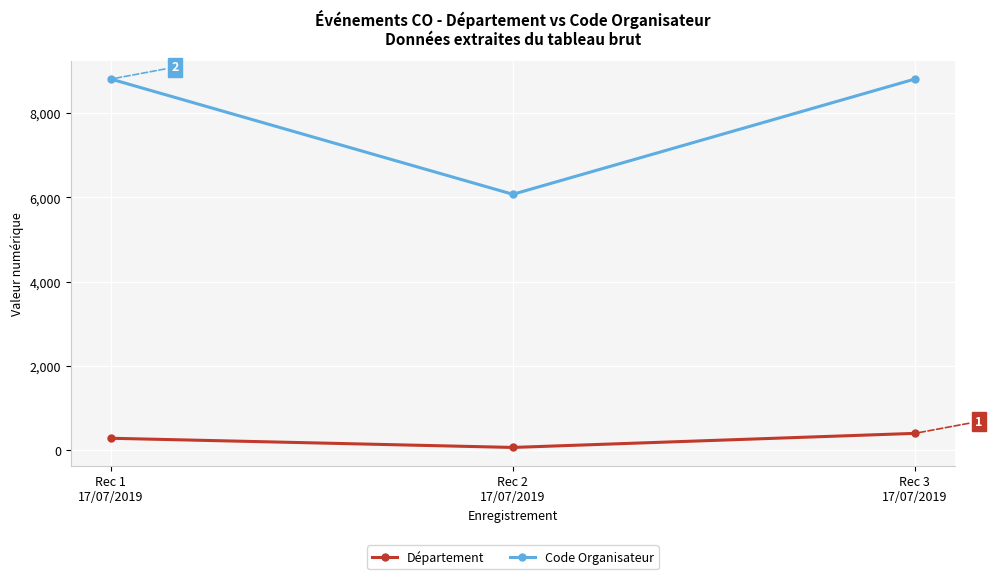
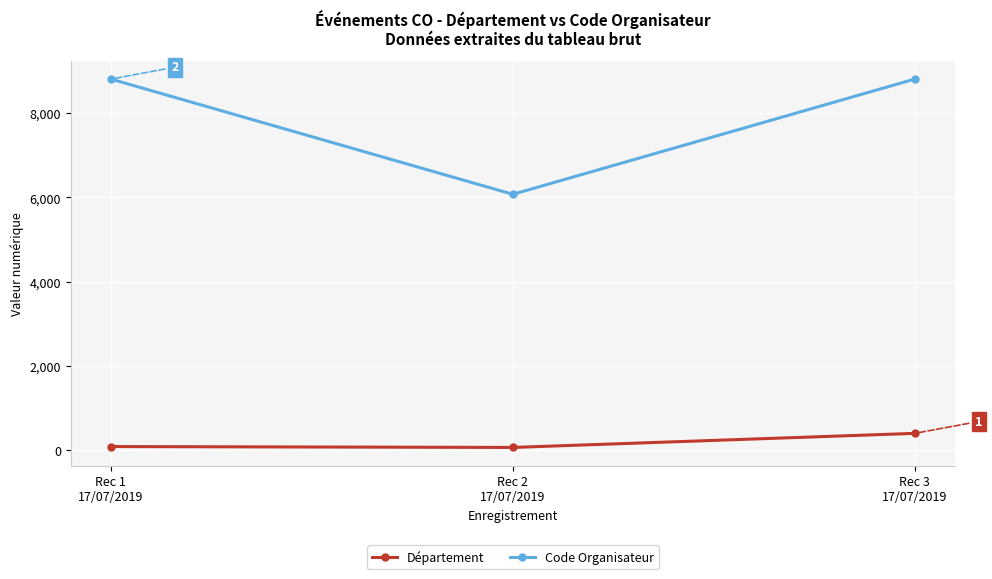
Département, Rec 1 17/07/2019: 300 -> 100
